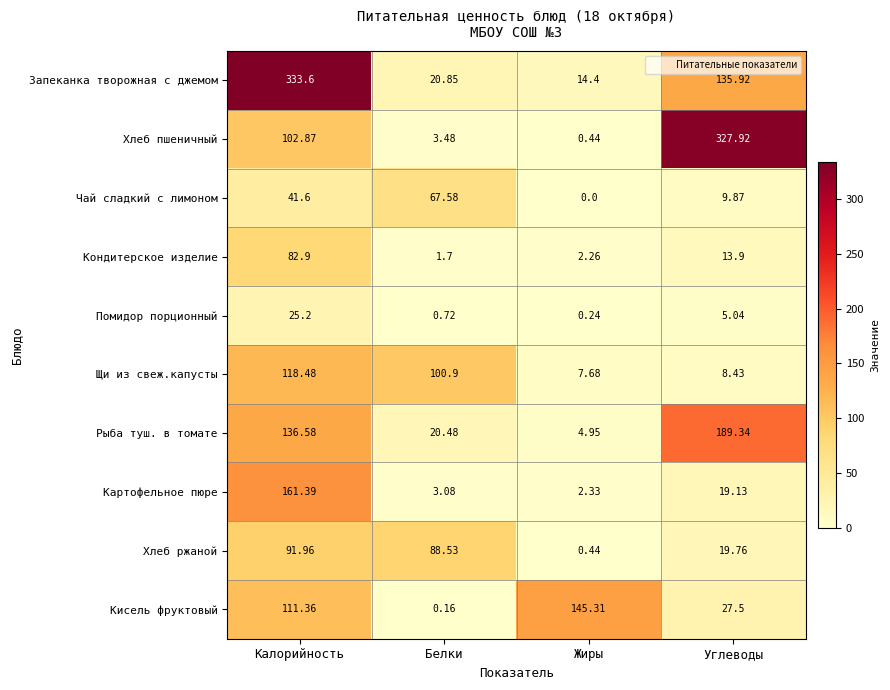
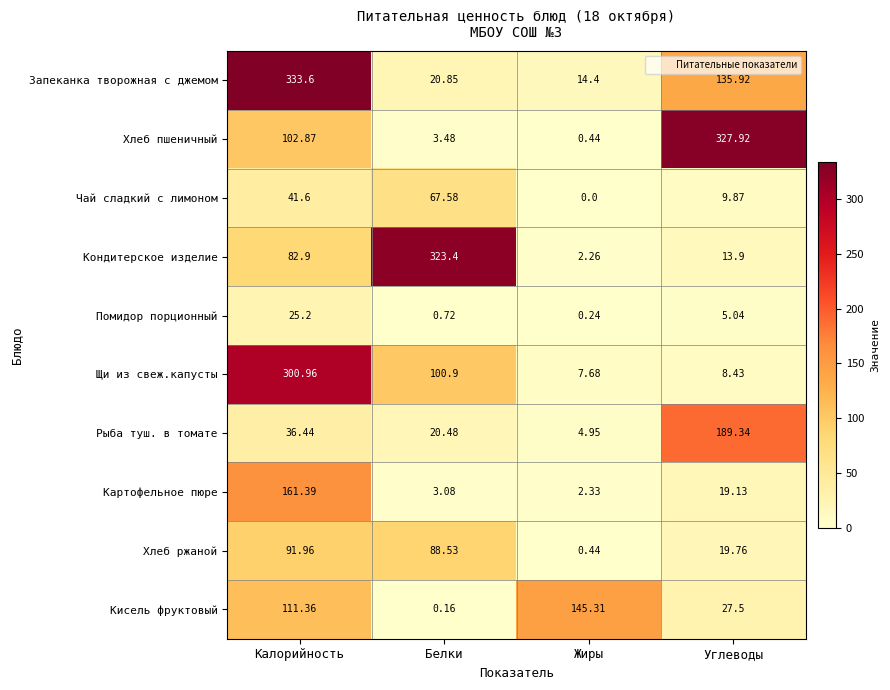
Кондитерское изделие, Белки: 1.7 -> 323.4
Щи из свеж.капусты, Калорийность: 118.48 -> 300.96
Рыба туш. в томате, Калорийность: 136.58 -> 36.44
